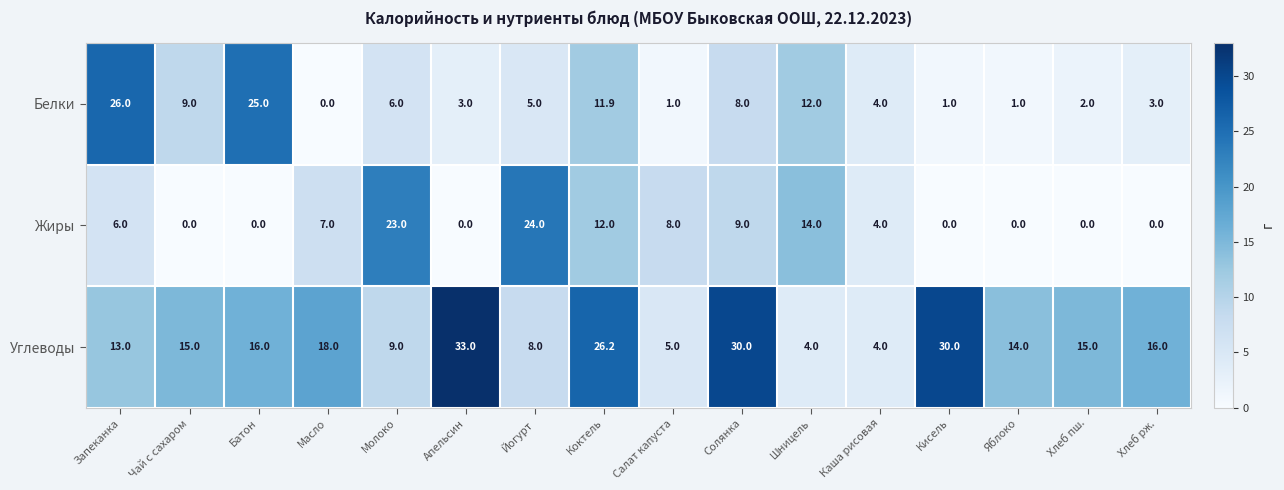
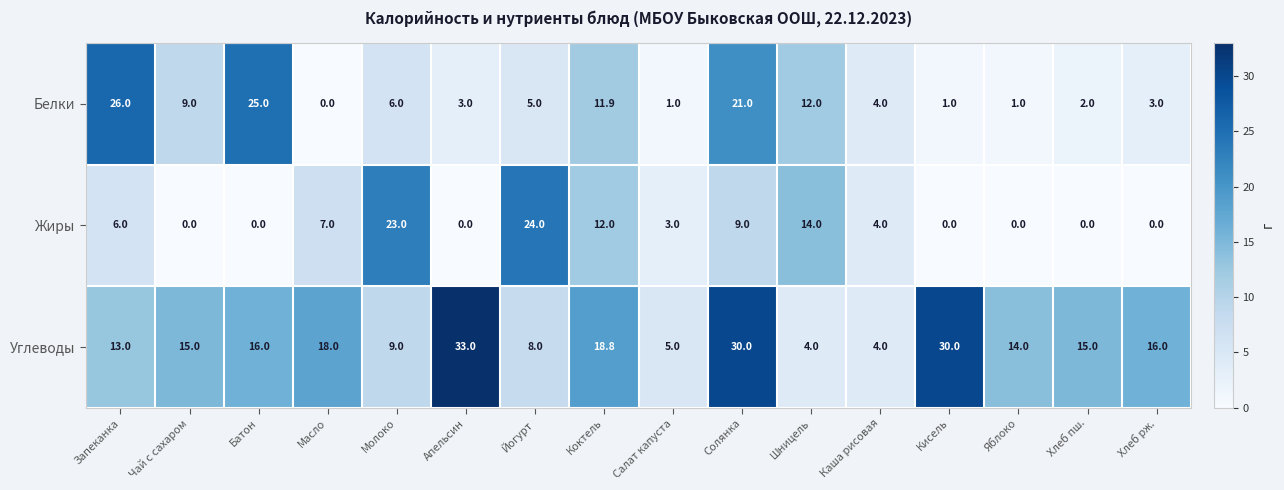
Белки, Солянка: 8.0 -> 21.0
Жиры, Салат капуста: 8.0 -> 3.0
Углеводы, Коктель: 26.2 -> 18.8
